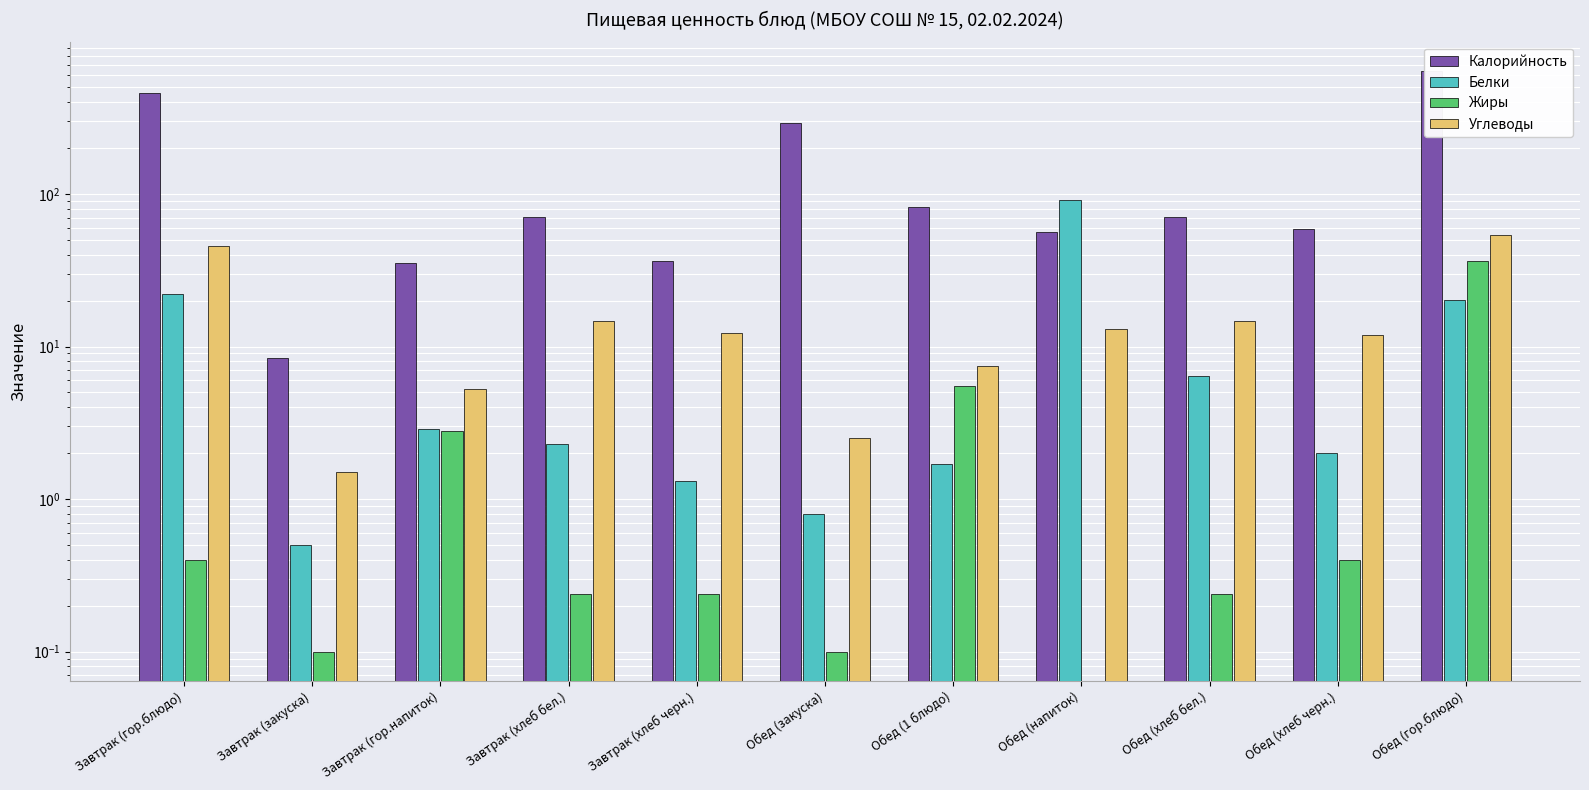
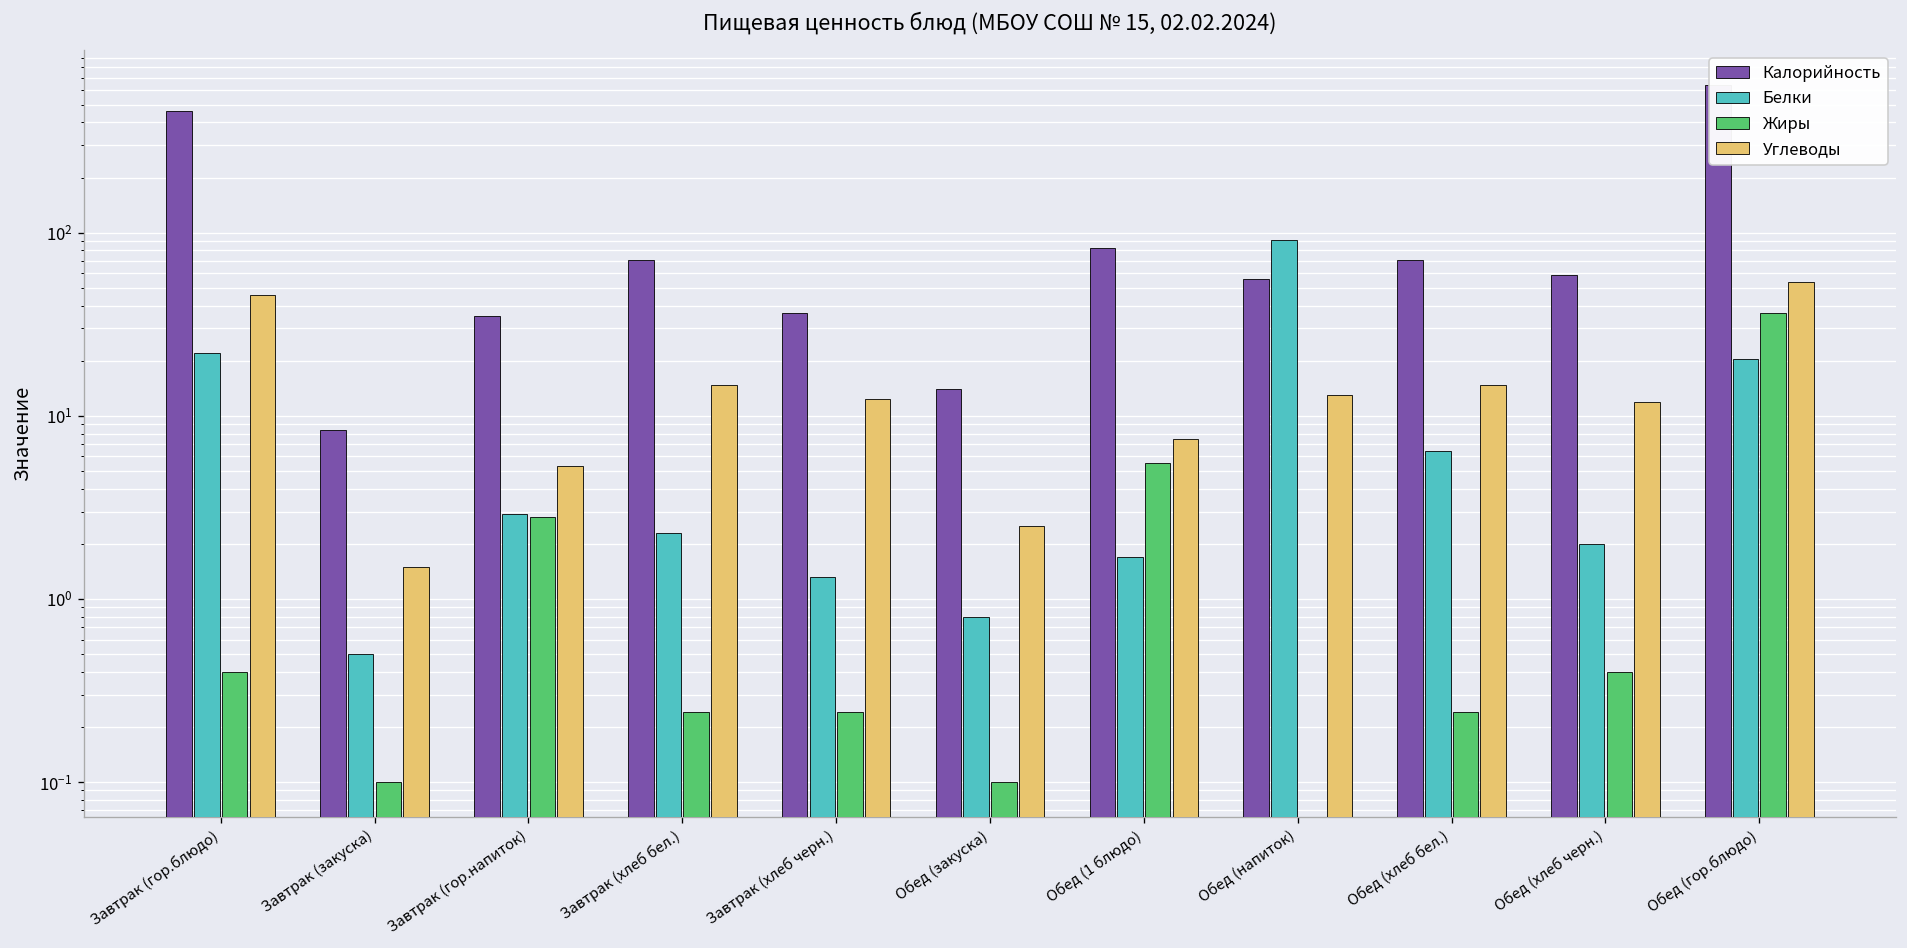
Калорийность, Обед (закуска): 290 -> 14
